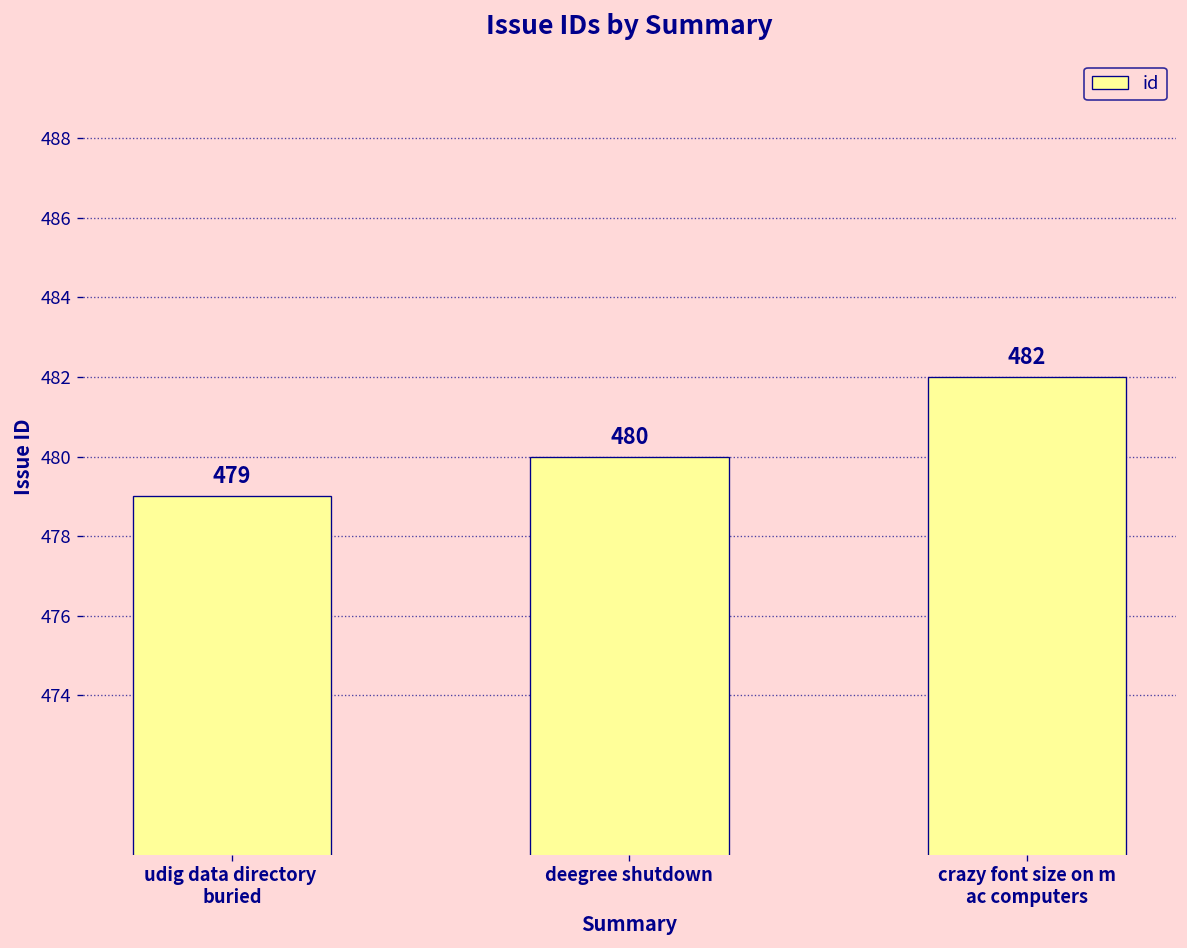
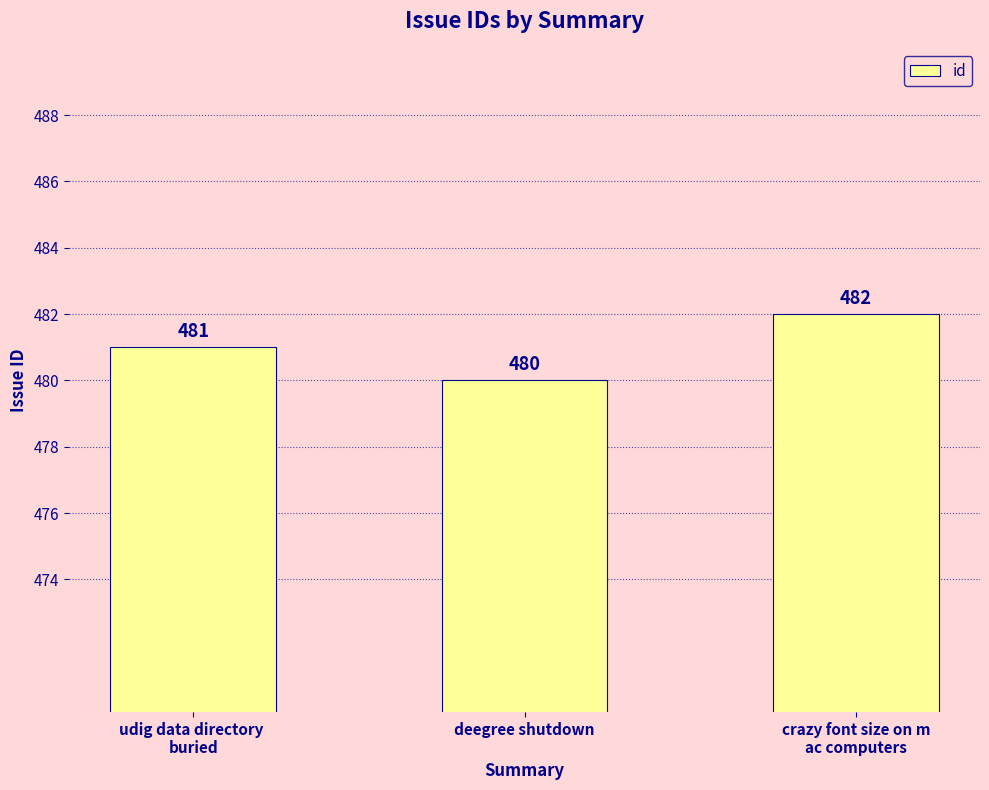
udig data directory buried: 479 -> 481
